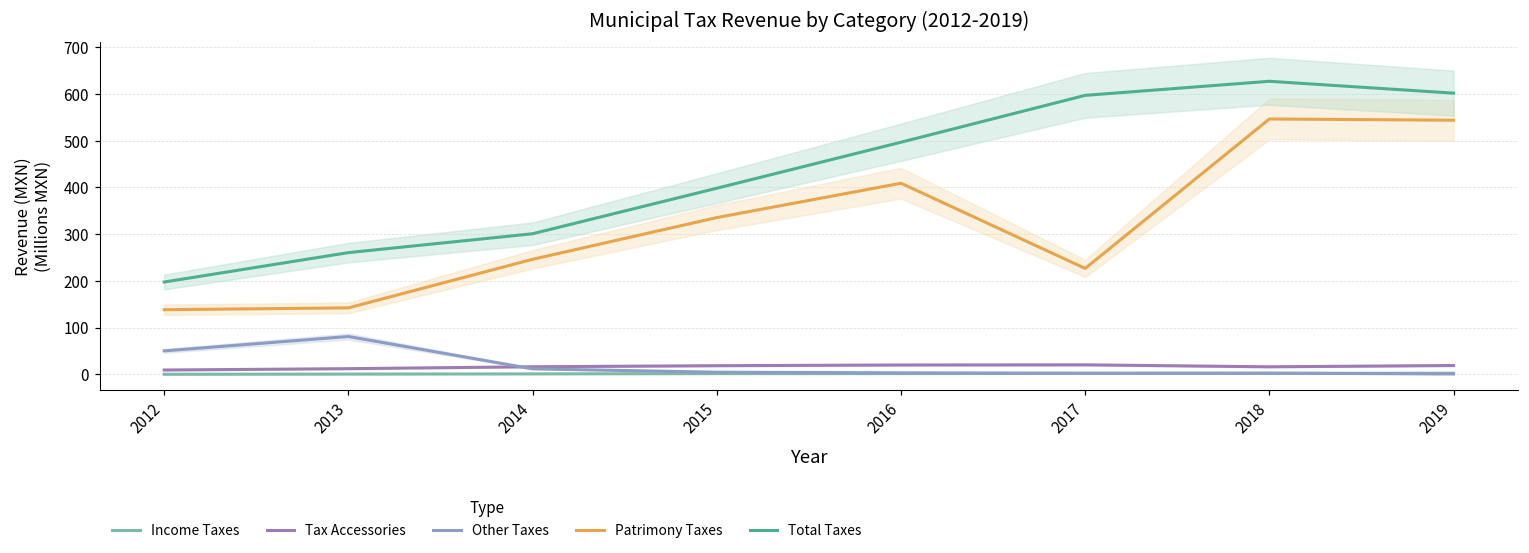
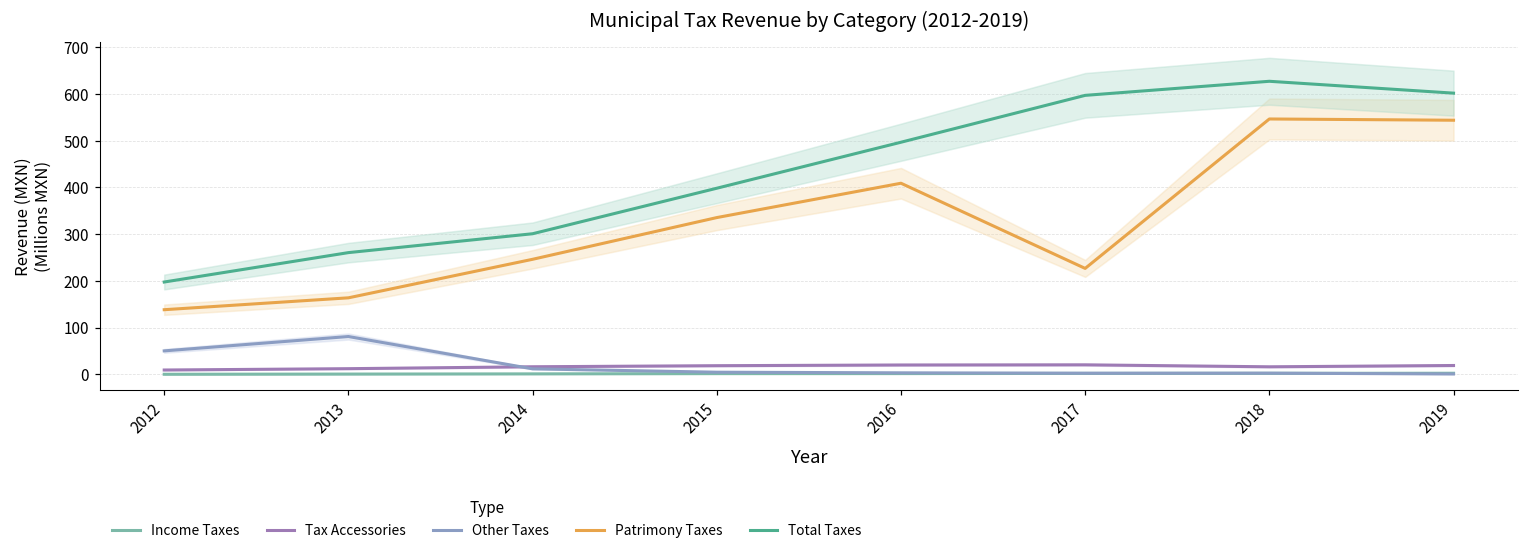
Patrimony Taxes, 2013: 140 -> 160
